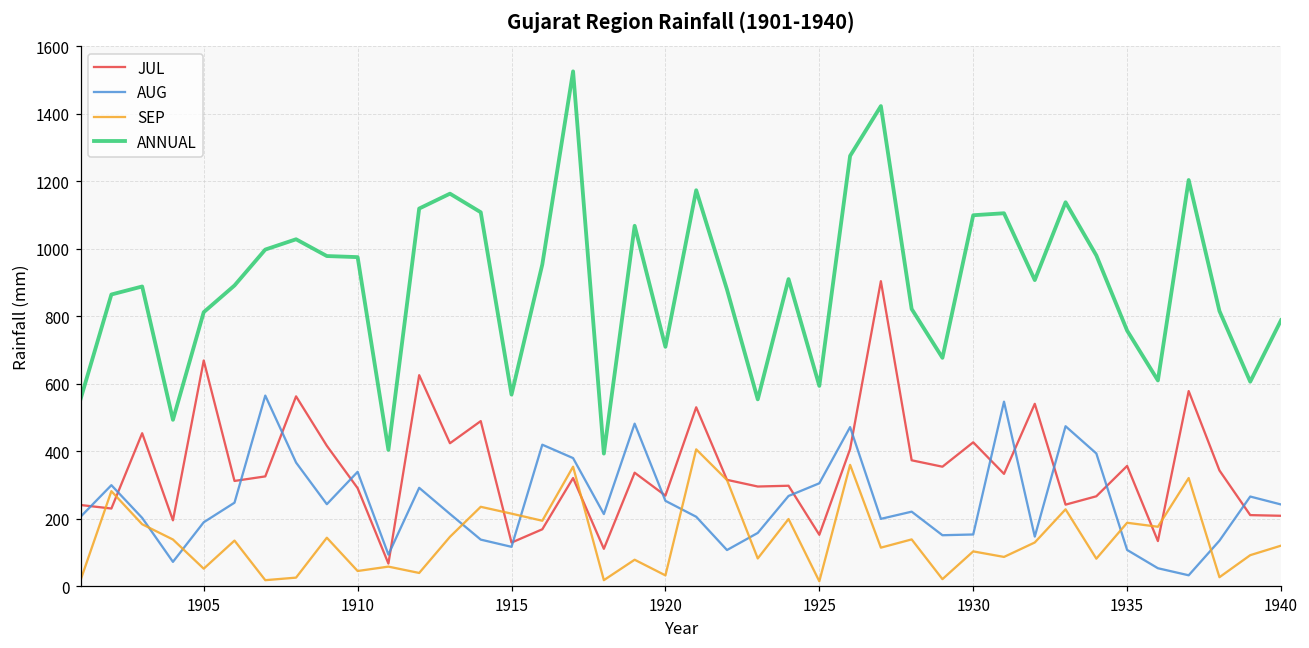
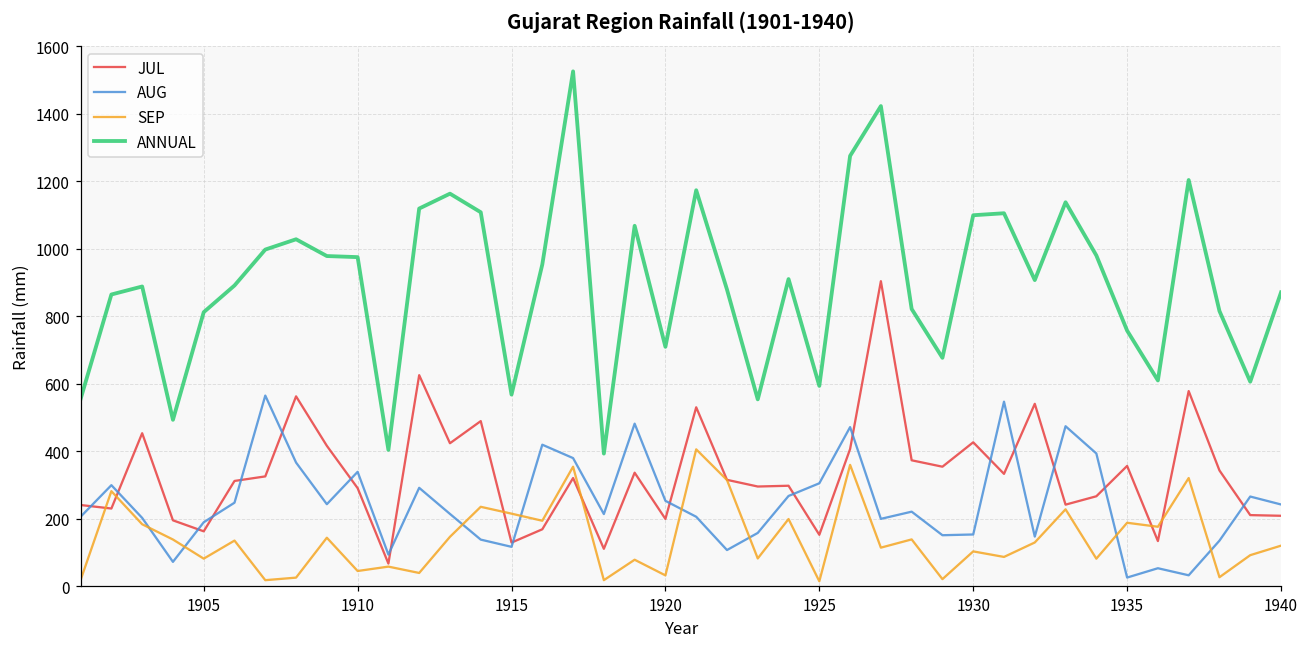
JUL, 1905: 670 -> 160
SEP, 1905: 50 -> 80
JUL, 1920: 270 -> 200
AUG, 1935: 110 -> 30
ANNUAL, 1940: 790 -> 870
